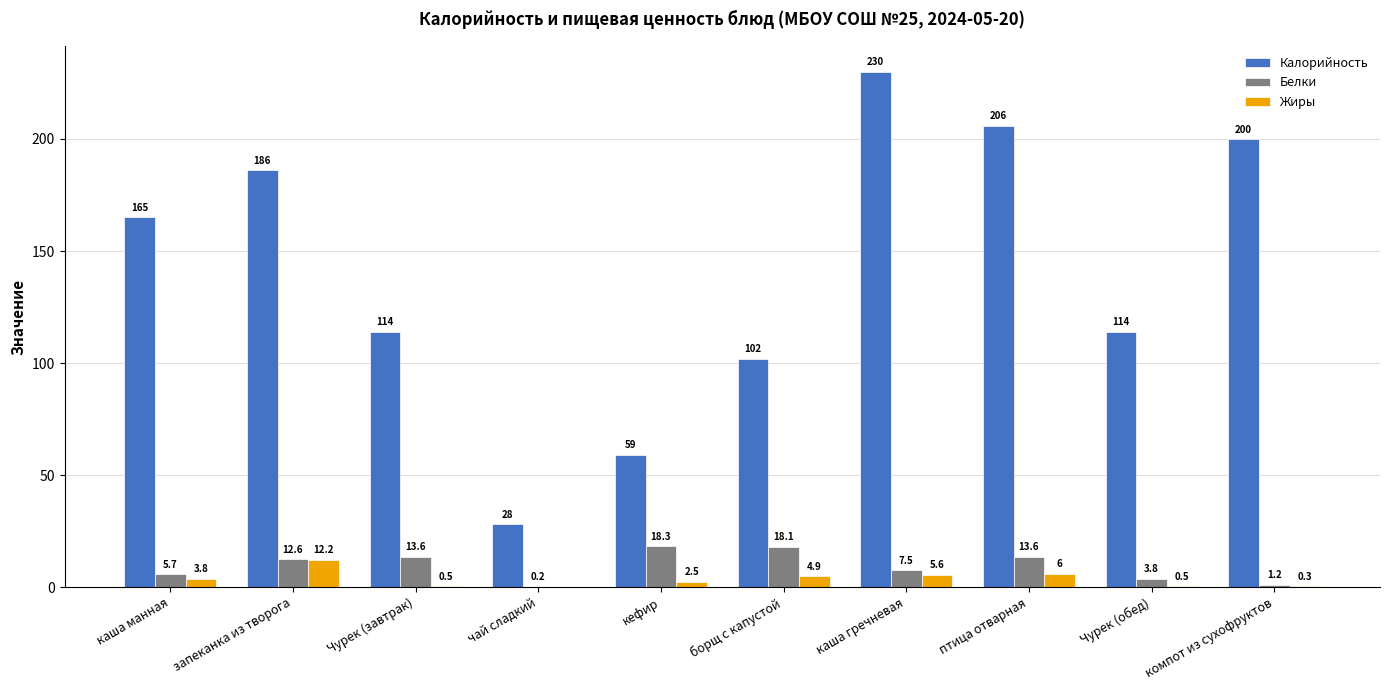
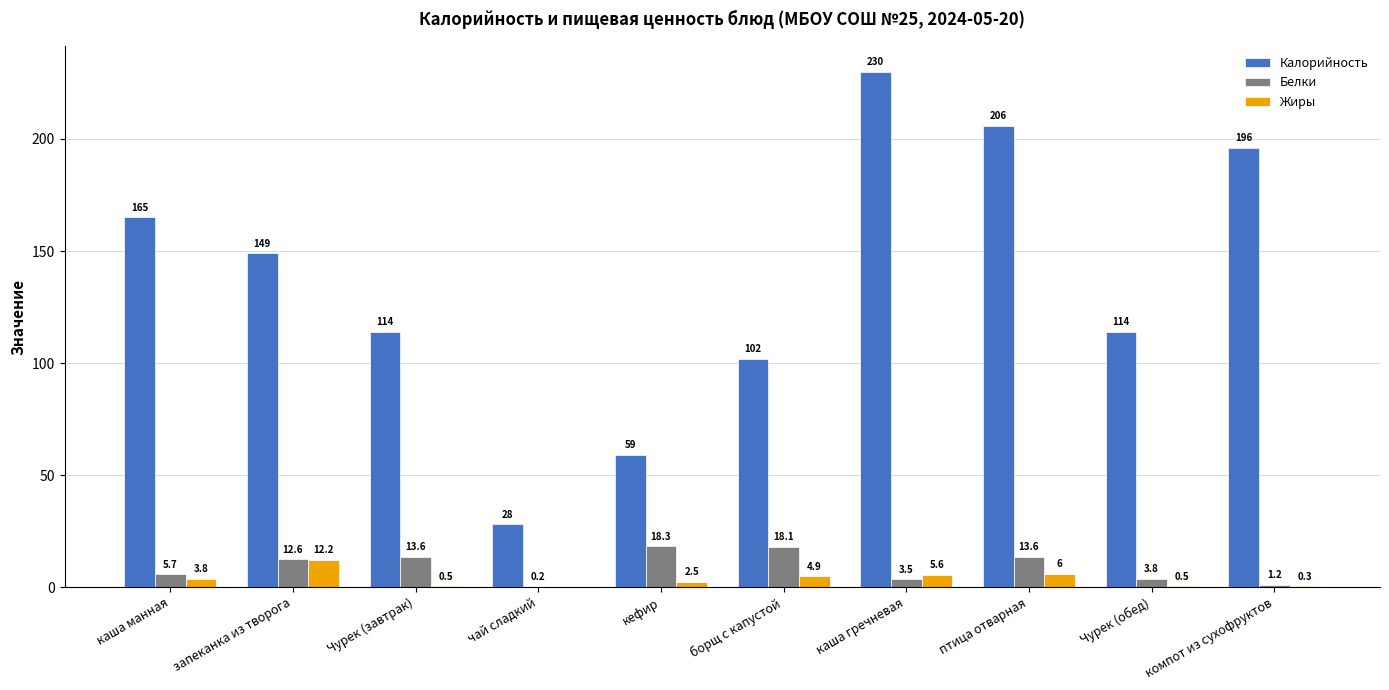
Калорийность, запеканка из творога: 186 -> 149
Белки, каша гречневая: 7.5 -> 3.5
Калорийность, компот из сухофруктов: 200 -> 196
